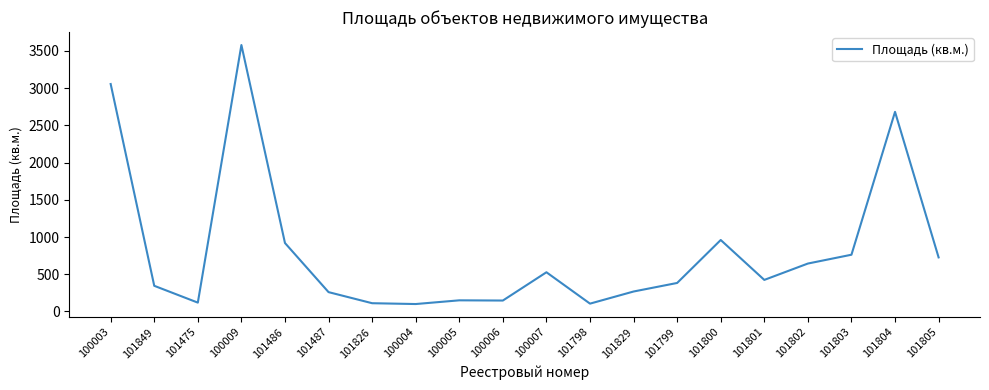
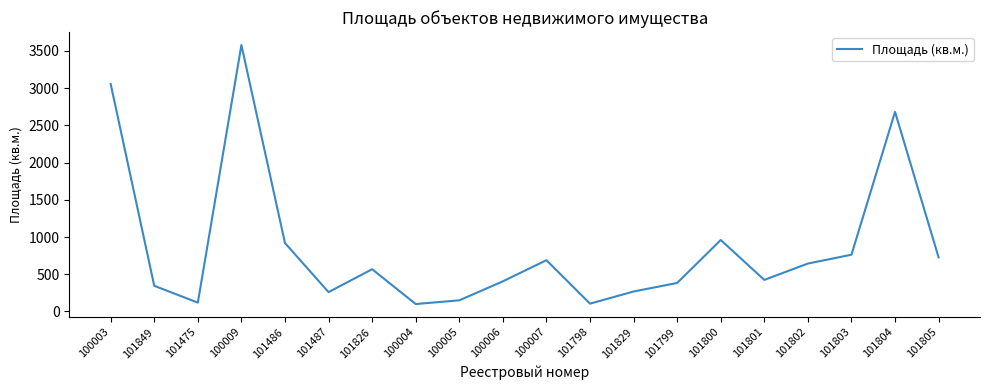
101826: 100 -> 600
100006: 100 -> 400
100007: 500 -> 700
